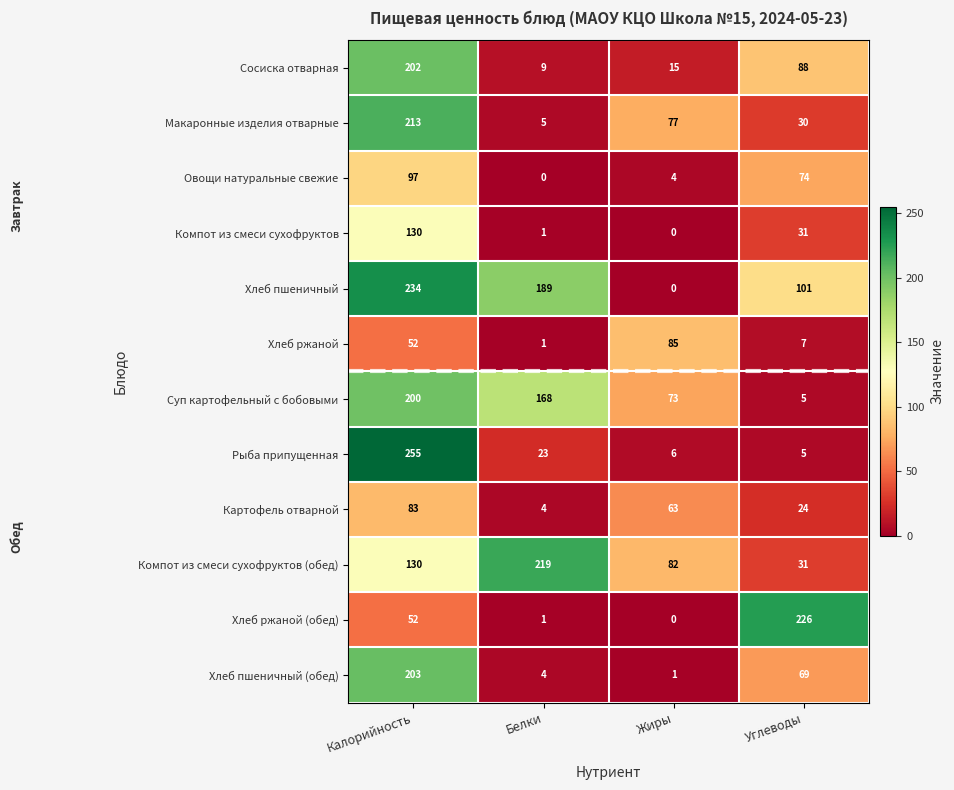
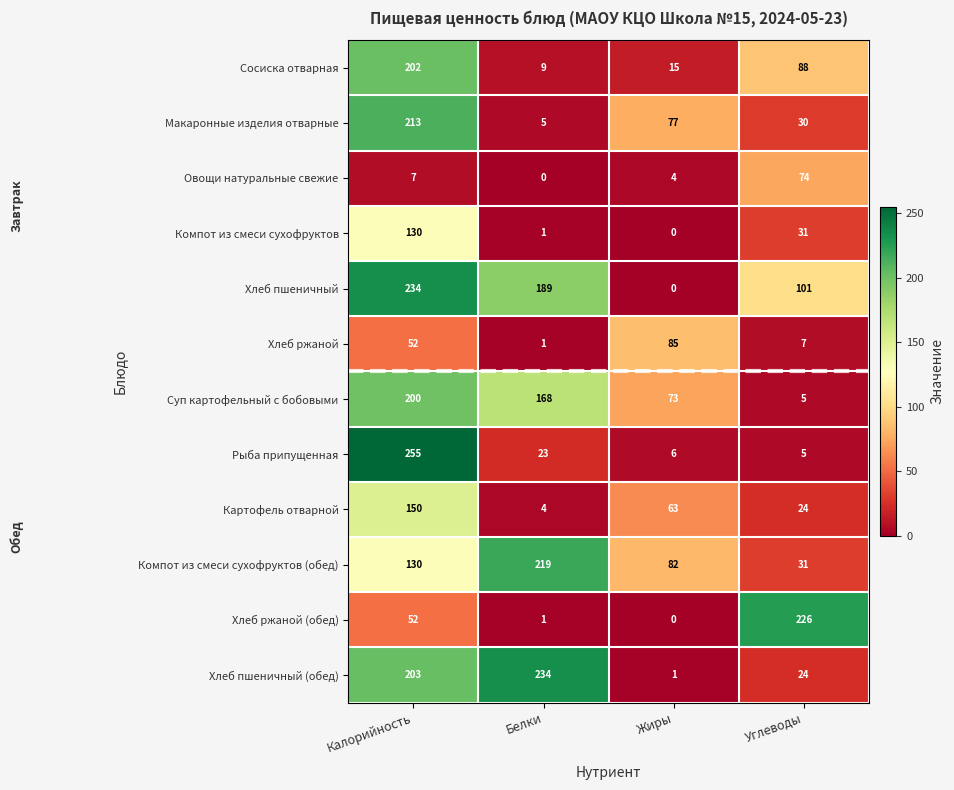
Овощи натуральные свежие, Калорийность: 97 -> 7
Картофель отварной, Калорийность: 83 -> 150
Хлеб пшеничный (обед), Белки: 4 -> 234
Хлеб пшеничный (обед), Углеводы: 69 -> 24
